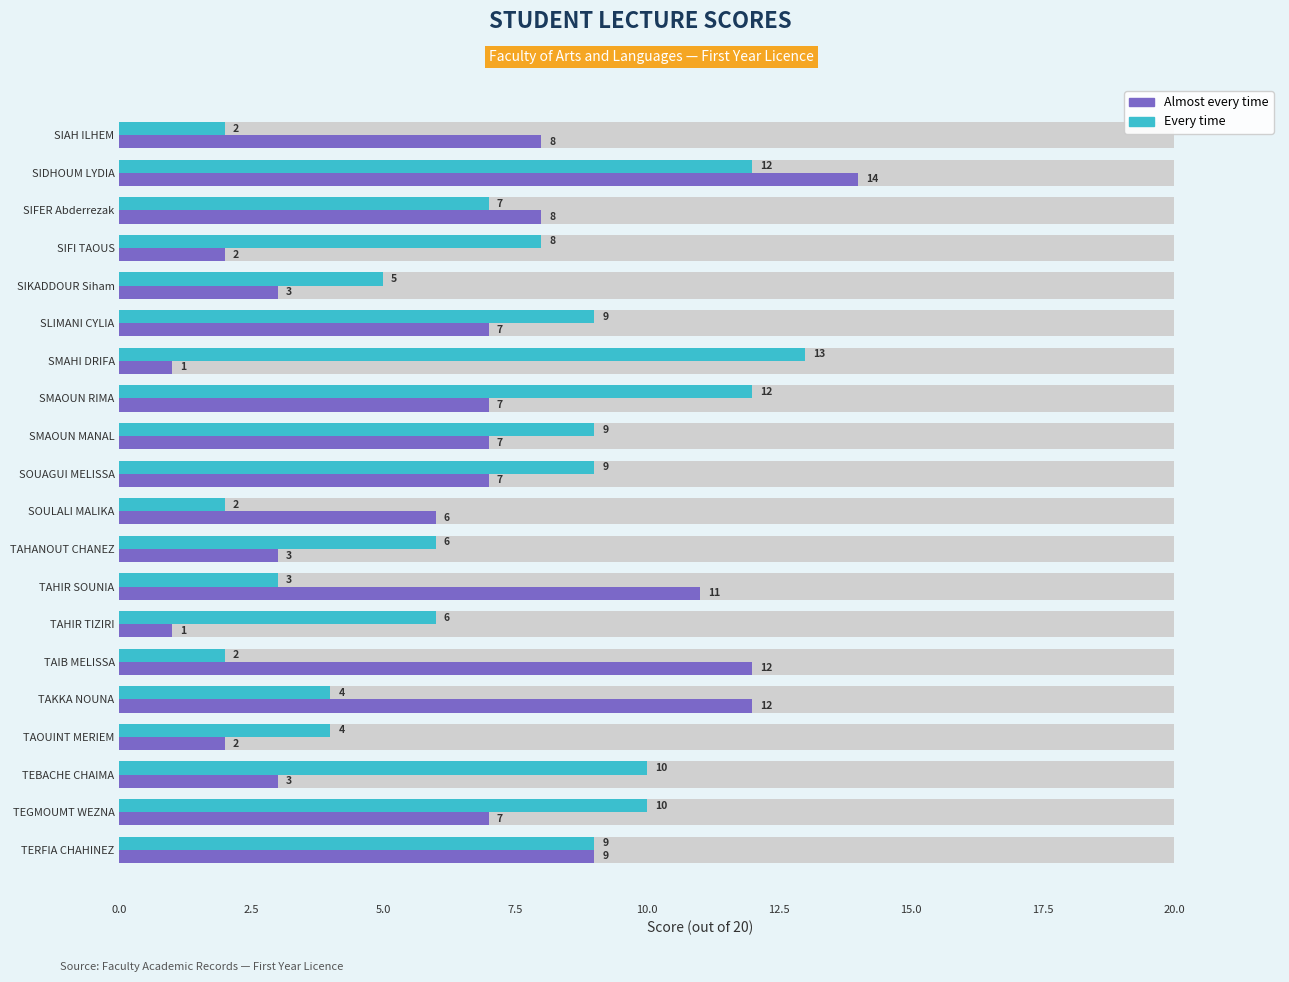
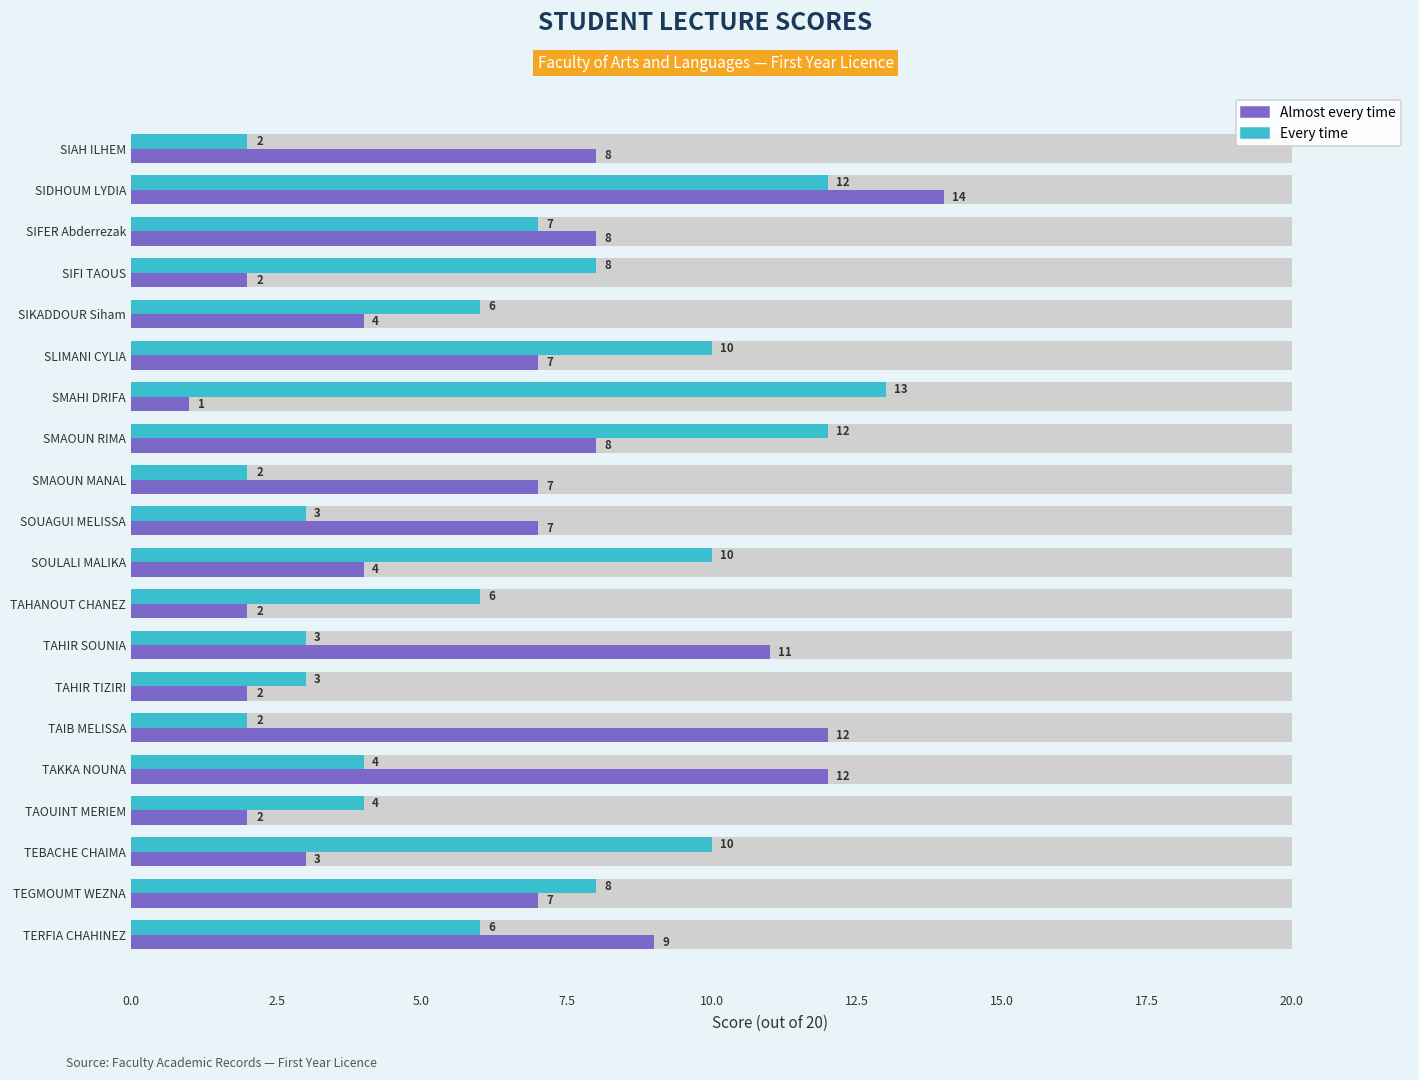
Every time, SIKADDOUR Siham: 5 -> 6
Almost every time, SIKADDOUR Siham: 3 -> 4
Every time, SLIMANI CYLIA: 9 -> 10
Almost every time, SMAOUN RIMA: 7 -> 8
Every time, SMAOUN MANAL: 9 -> 2
Every time, SOUAGUI MELISSA: 9 -> 3
Every time, SOULALI MALIKA: 2 -> 10
Almost every time, SOULALI MALIKA: 6 -> 4
Almost every time, TAHANOUT CHANEZ: 3 -> 2
Every time, TAHIR TIZIRI: 6 -> 3
Almost every time, TAHIR TIZIRI: 1 -> 2
Every time, TEGMOUMT WEZNA: 10 -> 8
Every time, TERFIA CHAHINEZ: 9 -> 6
